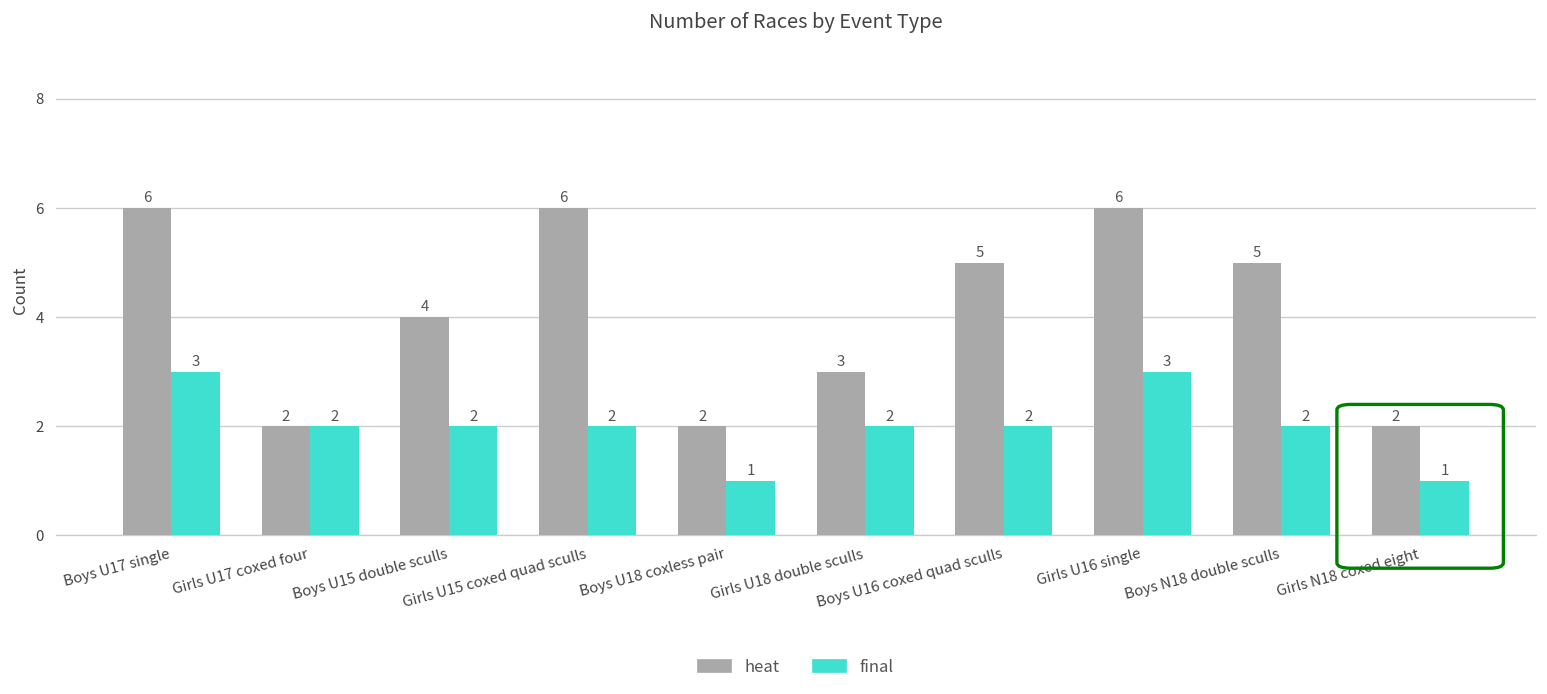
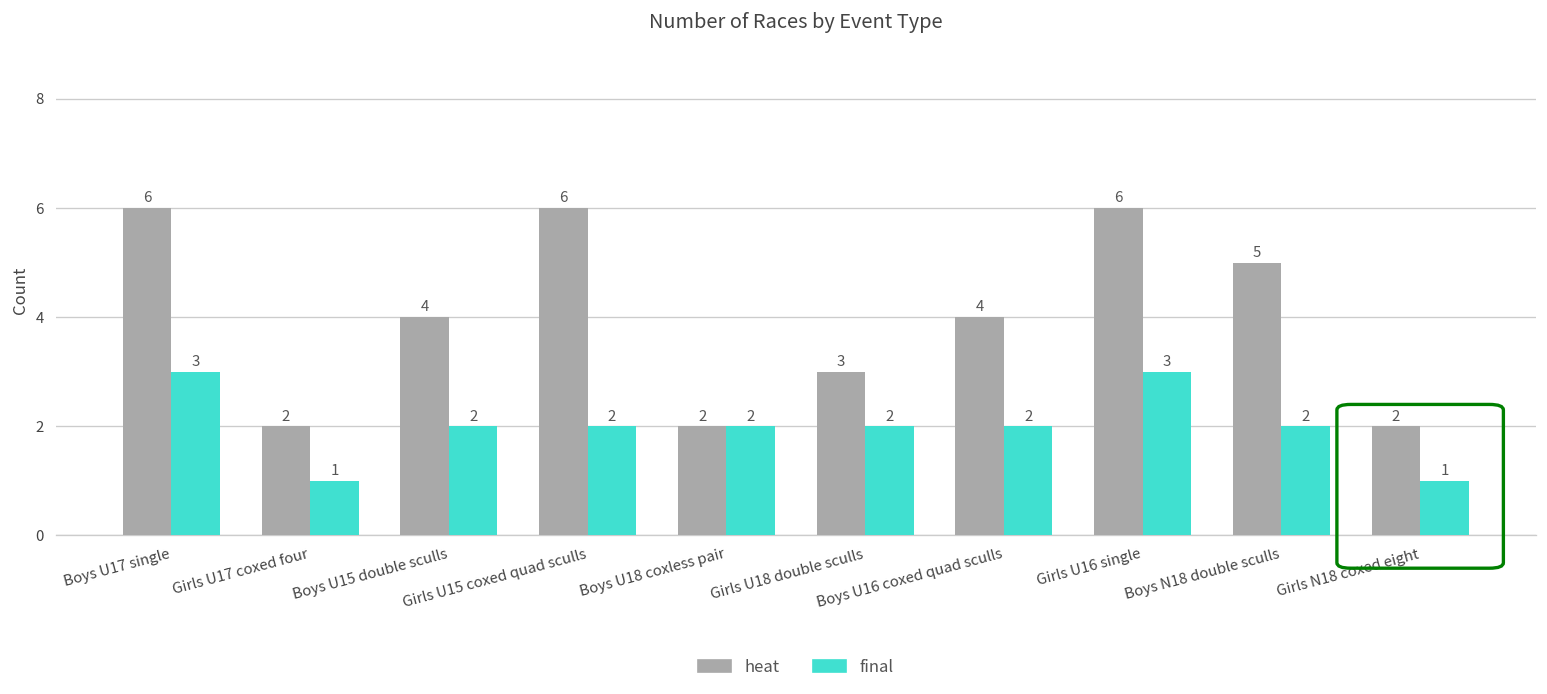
final, Girls U17 coxed four: 2 -> 1
final, Boys U18 coxless pair: 1 -> 2
heat, Boys U16 coxed quad sculls: 5 -> 4
